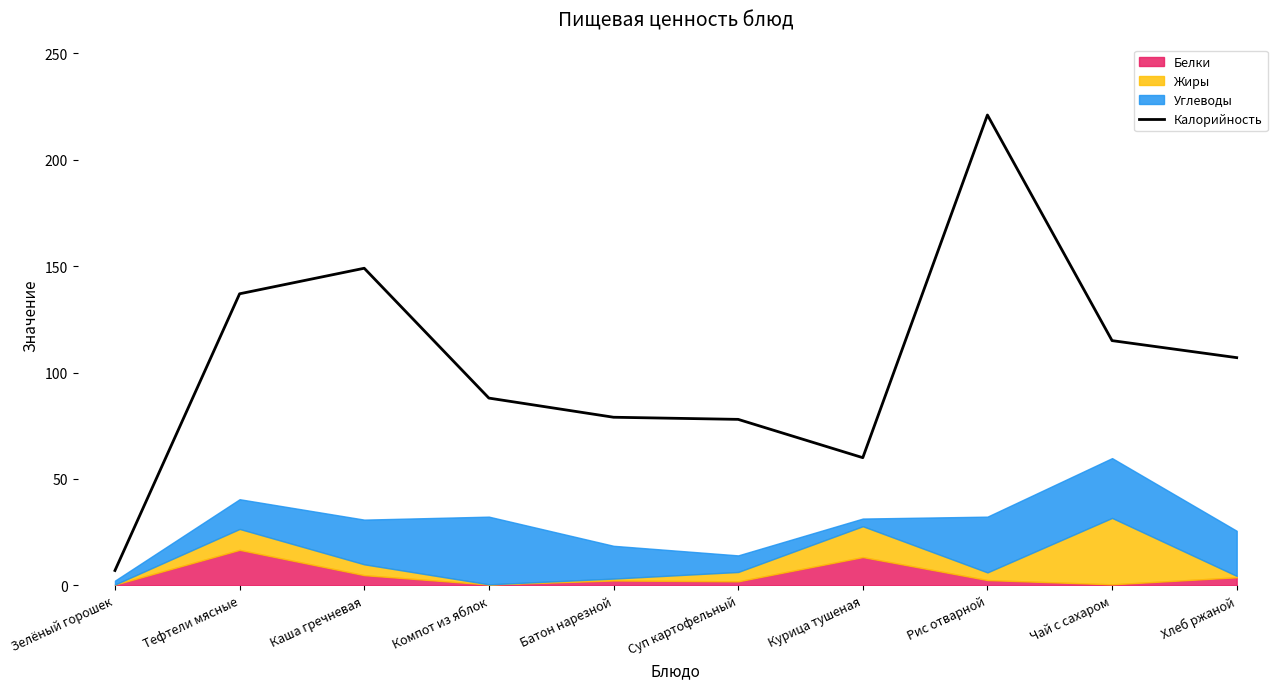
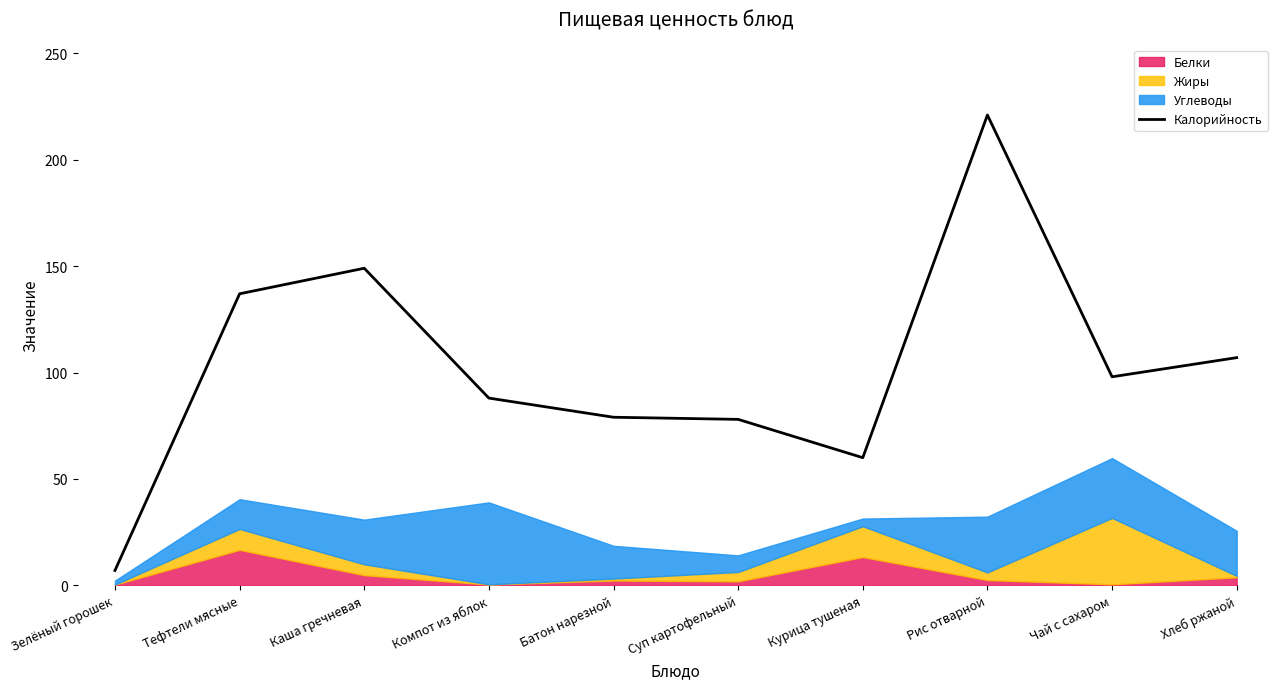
Углеводы, Компот из яблок: 32 -> 39
Калорийность, Чай с сахаром: 115 -> 98
